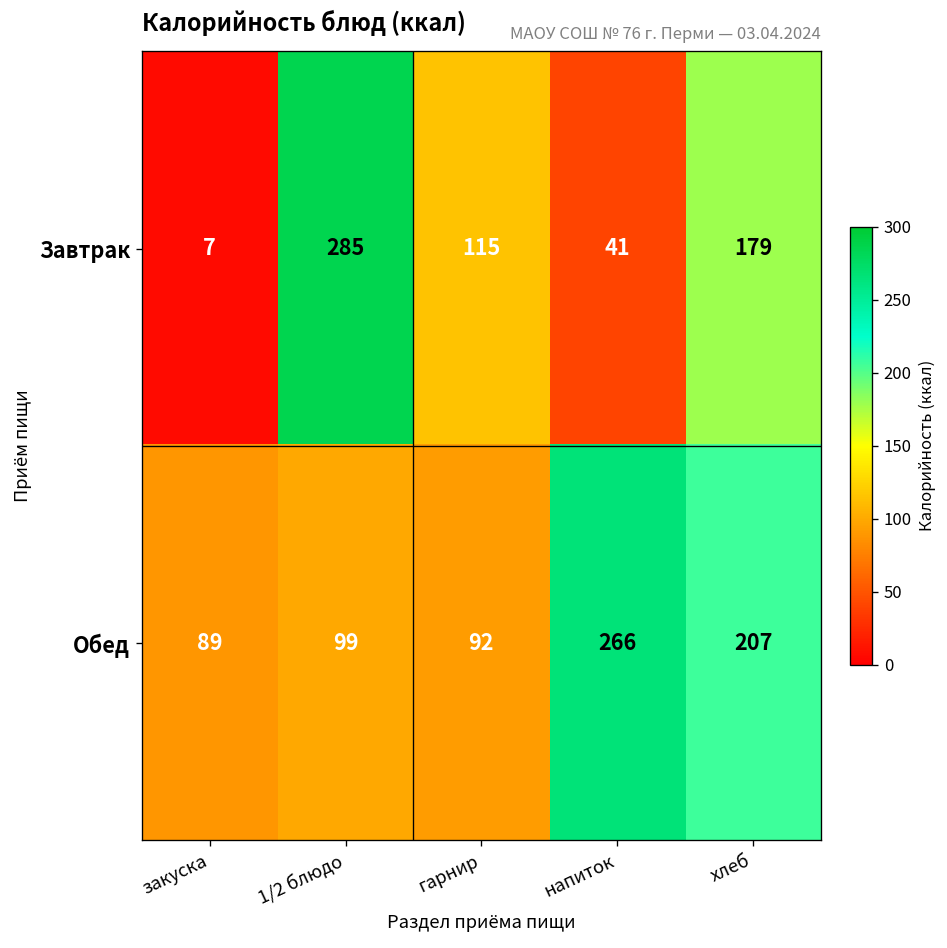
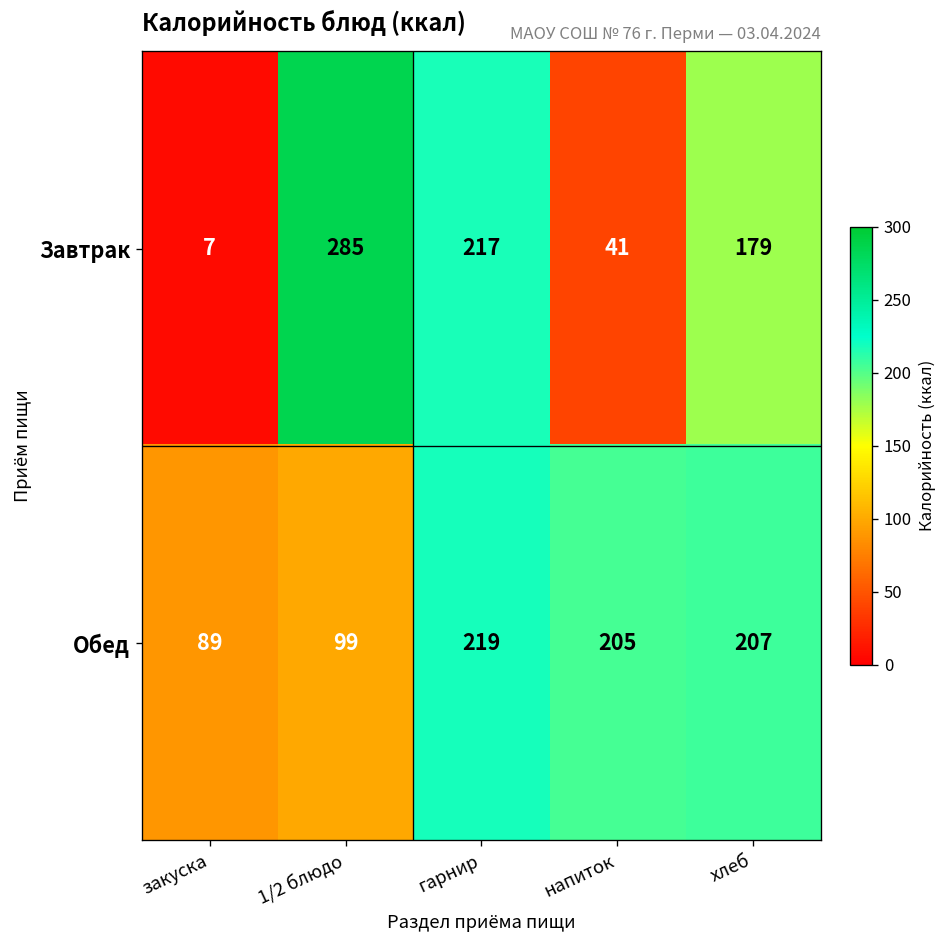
Завтрак, гарнир: 115 -> 217
Обед, гарнир: 92 -> 219
Обед, напиток: 266 -> 205
